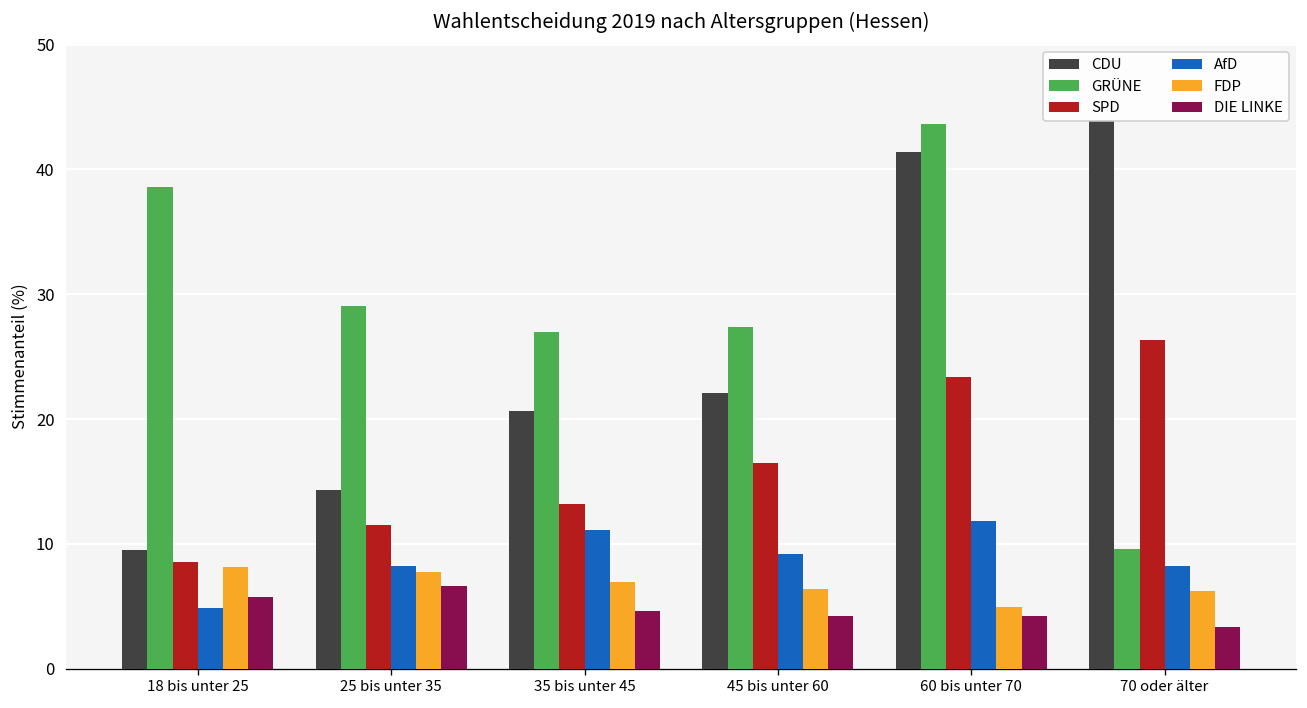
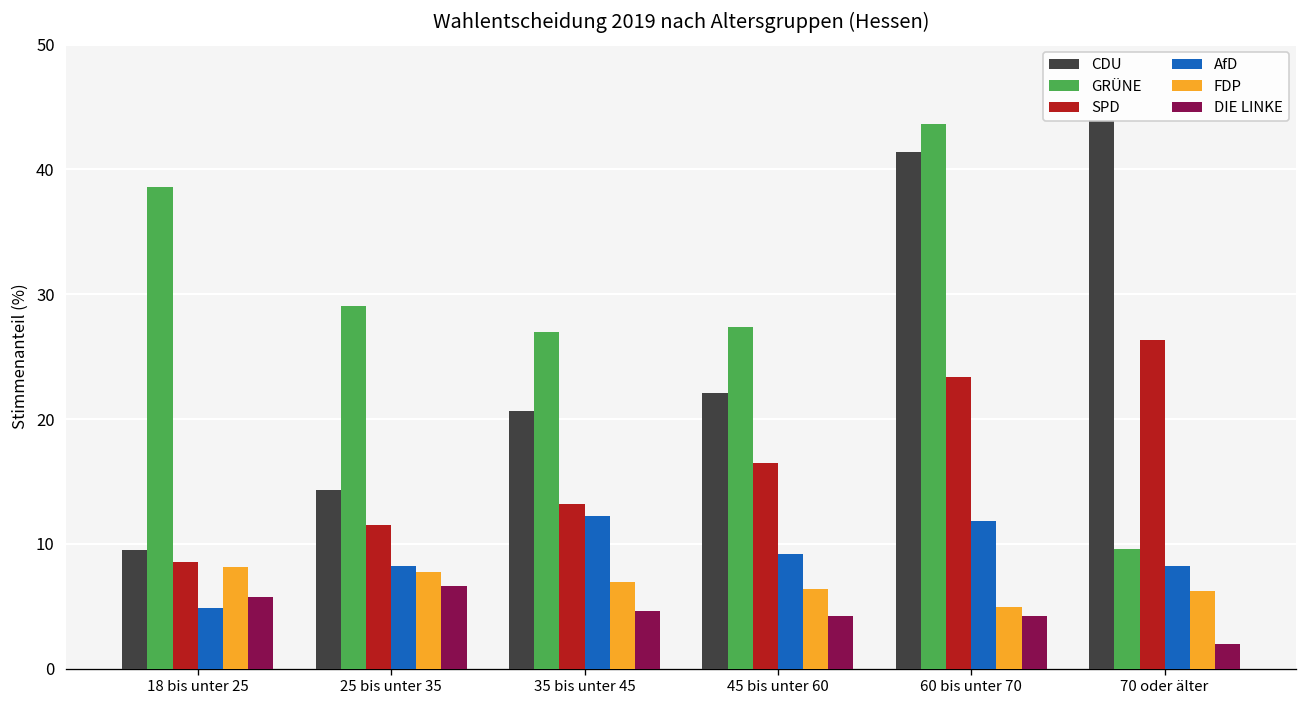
AfD, 35 bis unter 45: 11.1 -> 12.2
DIE LINKE, 70 oder älter: 3.4 -> 2.0
